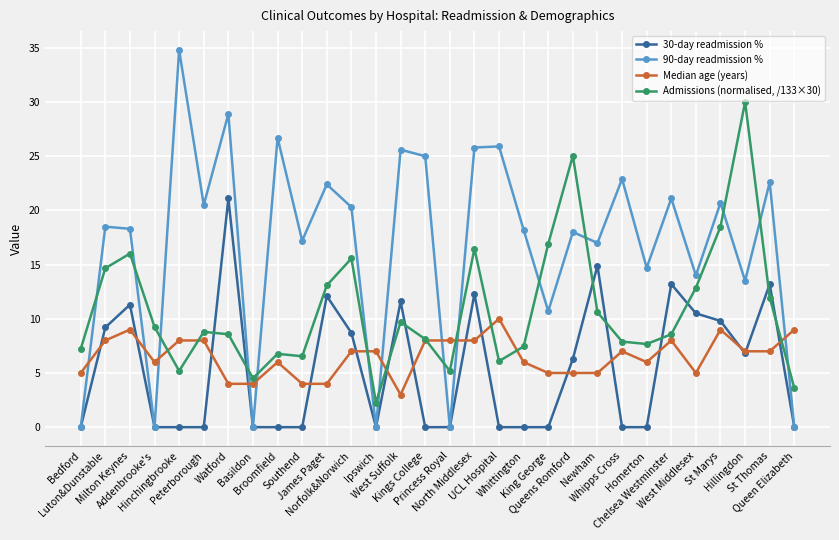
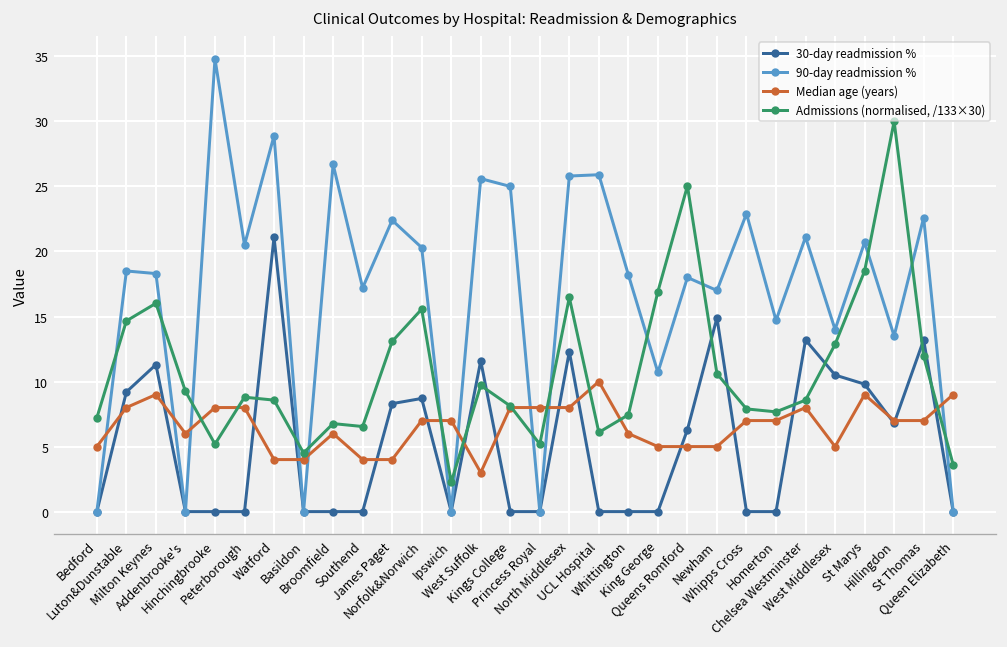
30-day readmission %, James Paget: 12.1 -> 8.3
Median age (years), Homerton: 6 -> 7
